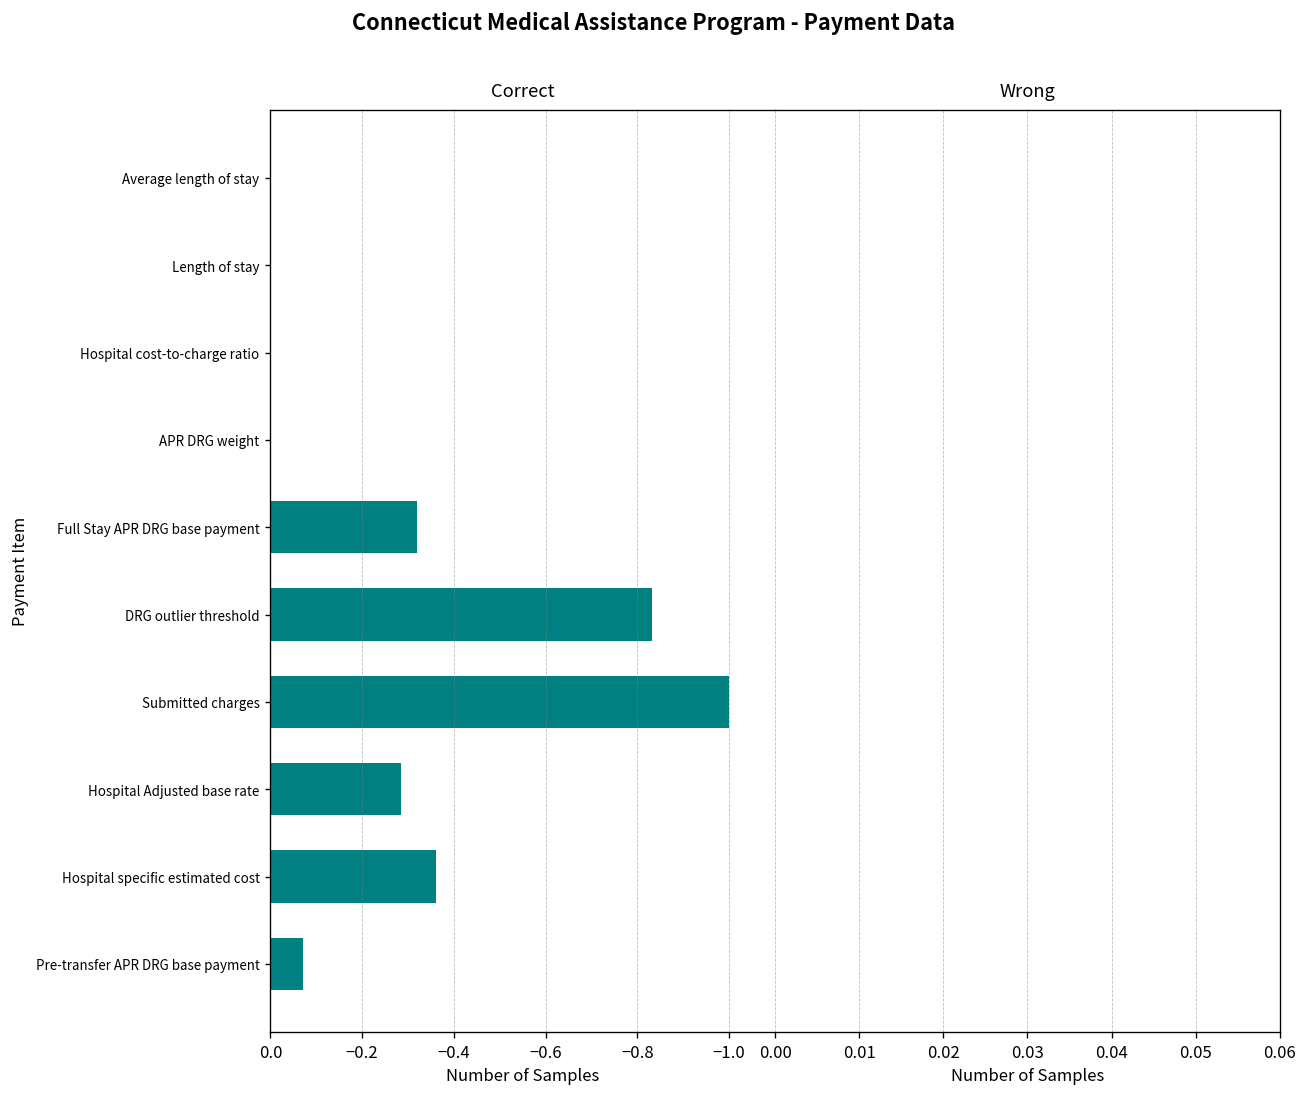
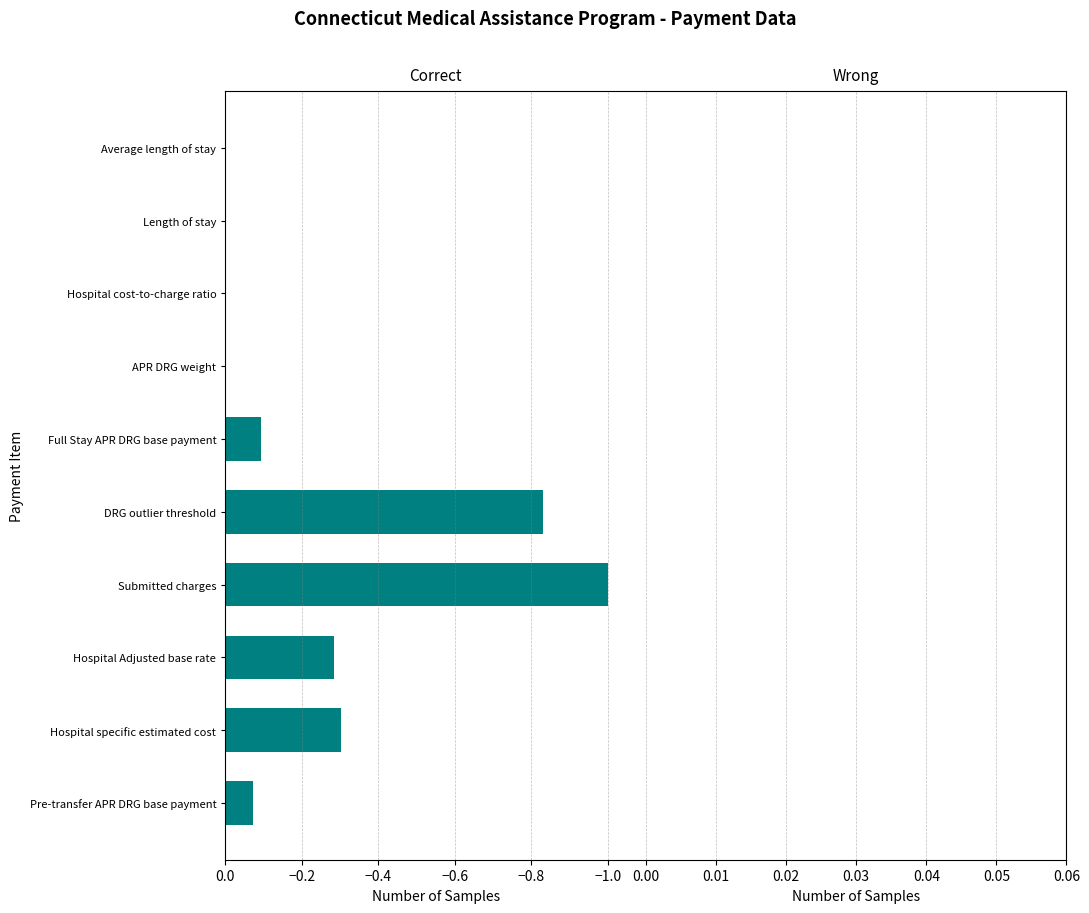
Correct, Full Stay APR DRG base payment: -0.32 -> -0.09
Correct, Hospital specific estimated cost: -0.36 -> -0.30
